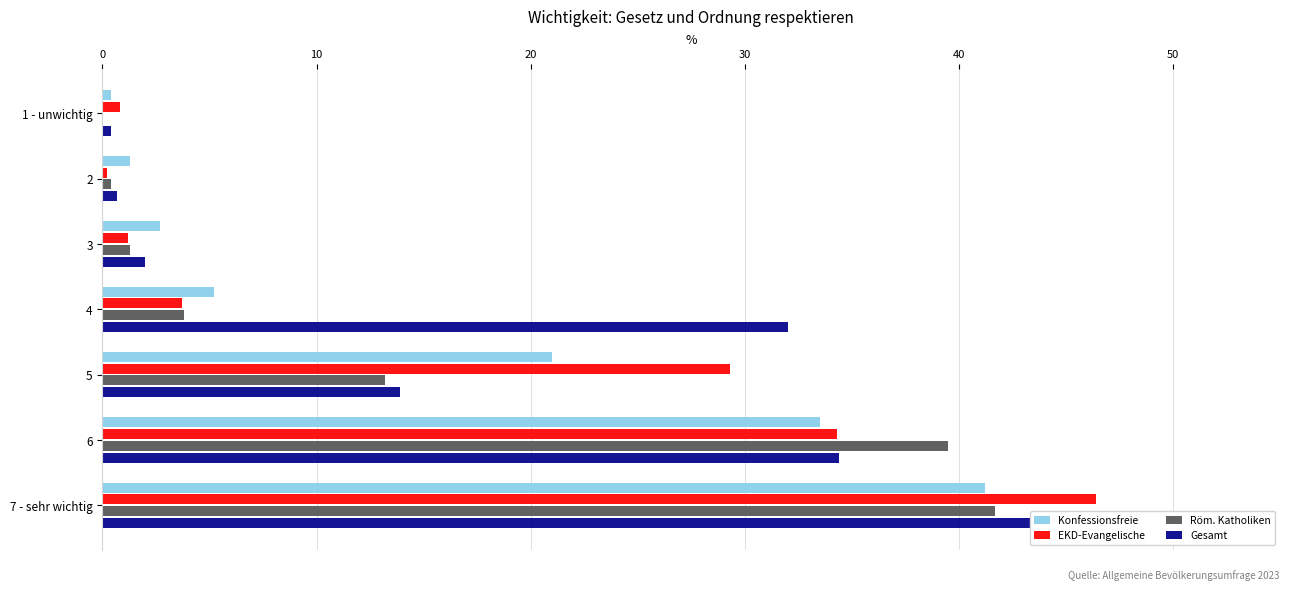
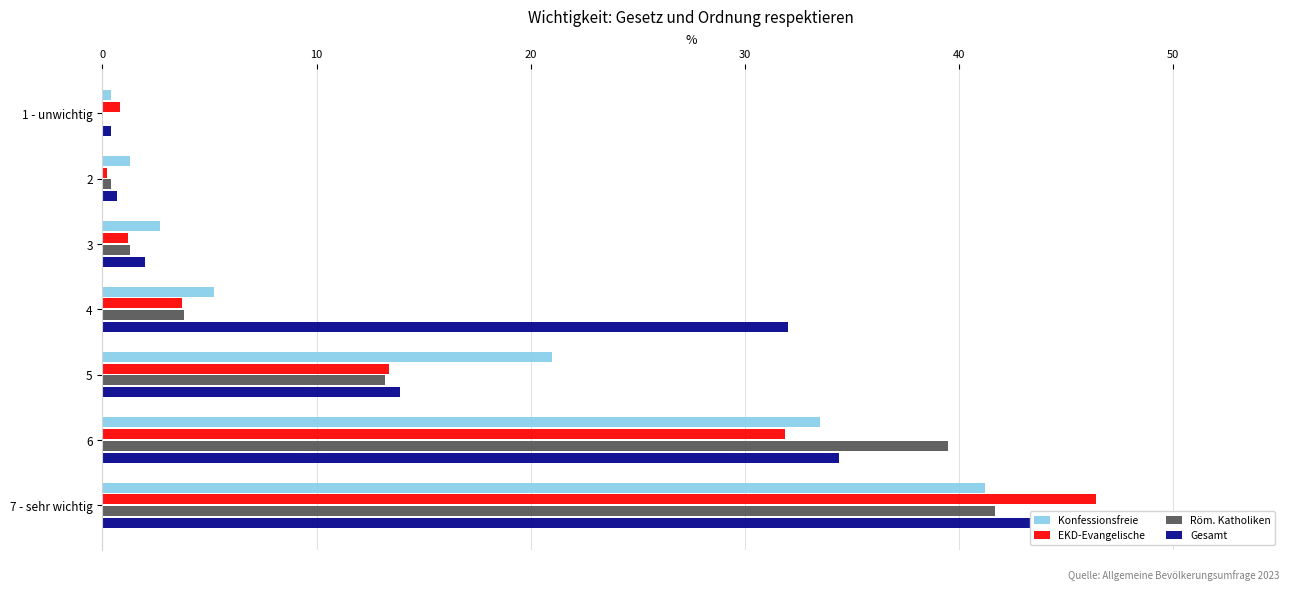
EKD-Evangelische, 5: 29.3 -> 13.4
EKD-Evangelische, 6: 34.3 -> 31.9
